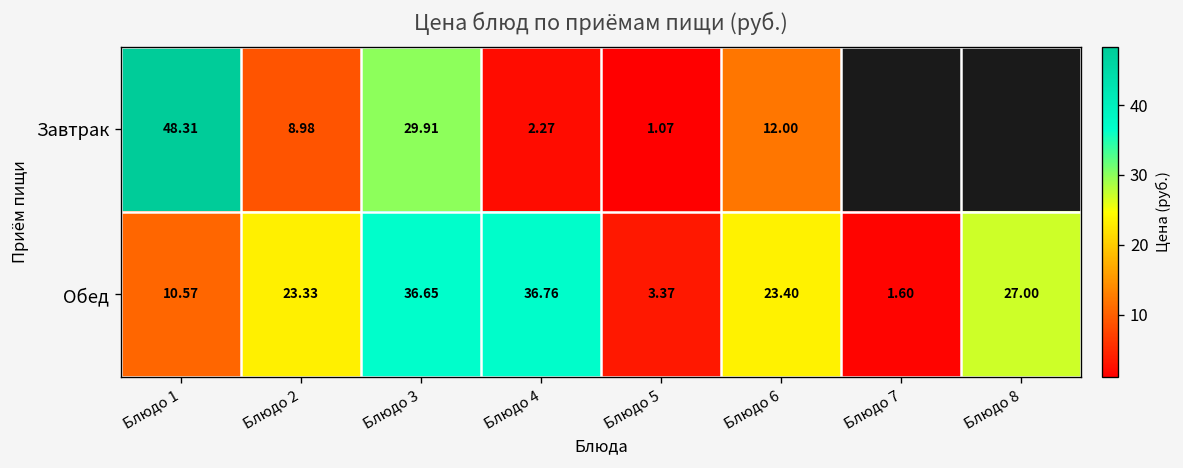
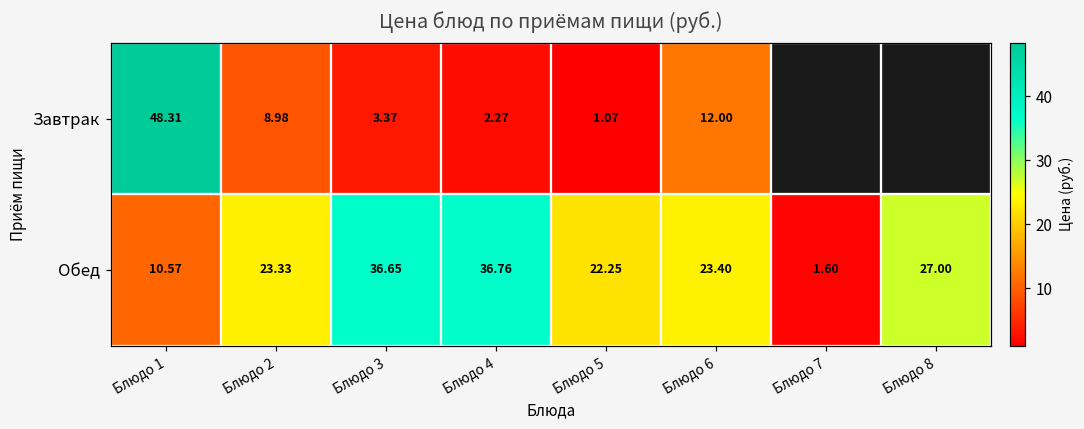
Завтрак, Блюдо 3: 29.91 -> 3.37
Обед, Блюдо 5: 3.37 -> 22.25
